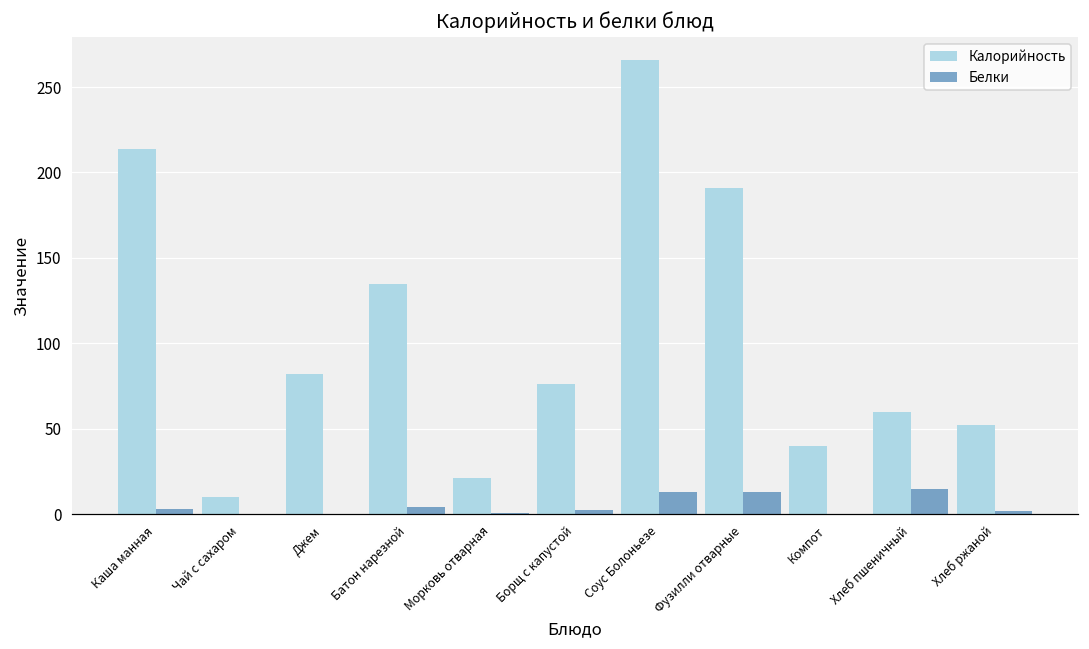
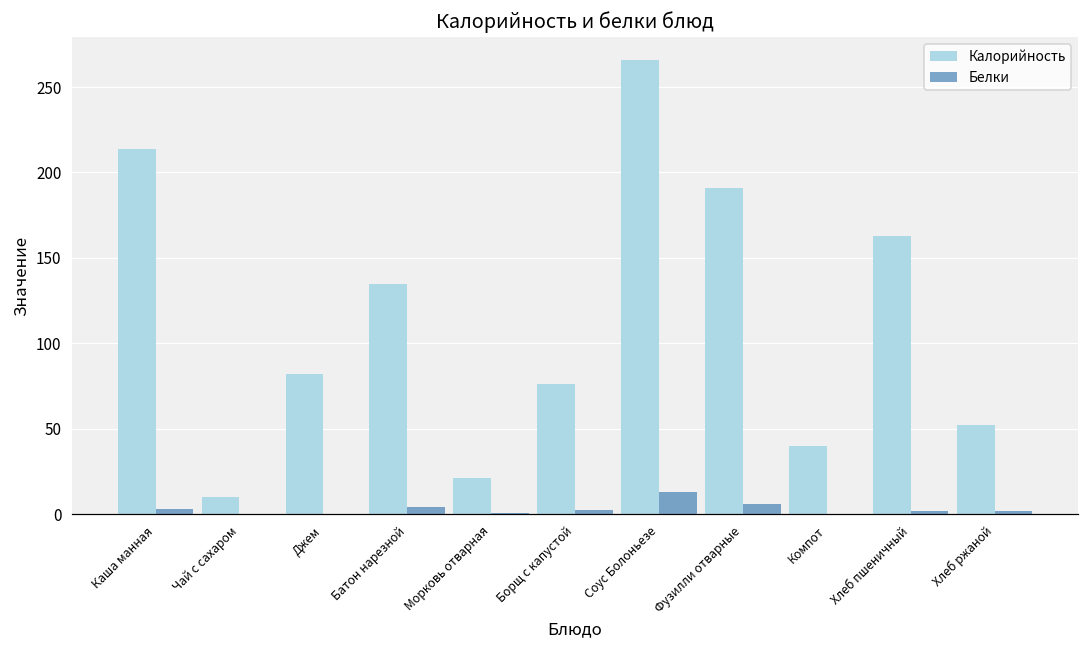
Белки, Фузилли отварные: 13 -> 6
Калорийность, Хлеб пшеничный: 60 -> 163
Белки, Хлеб пшеничный: 15 -> 2
